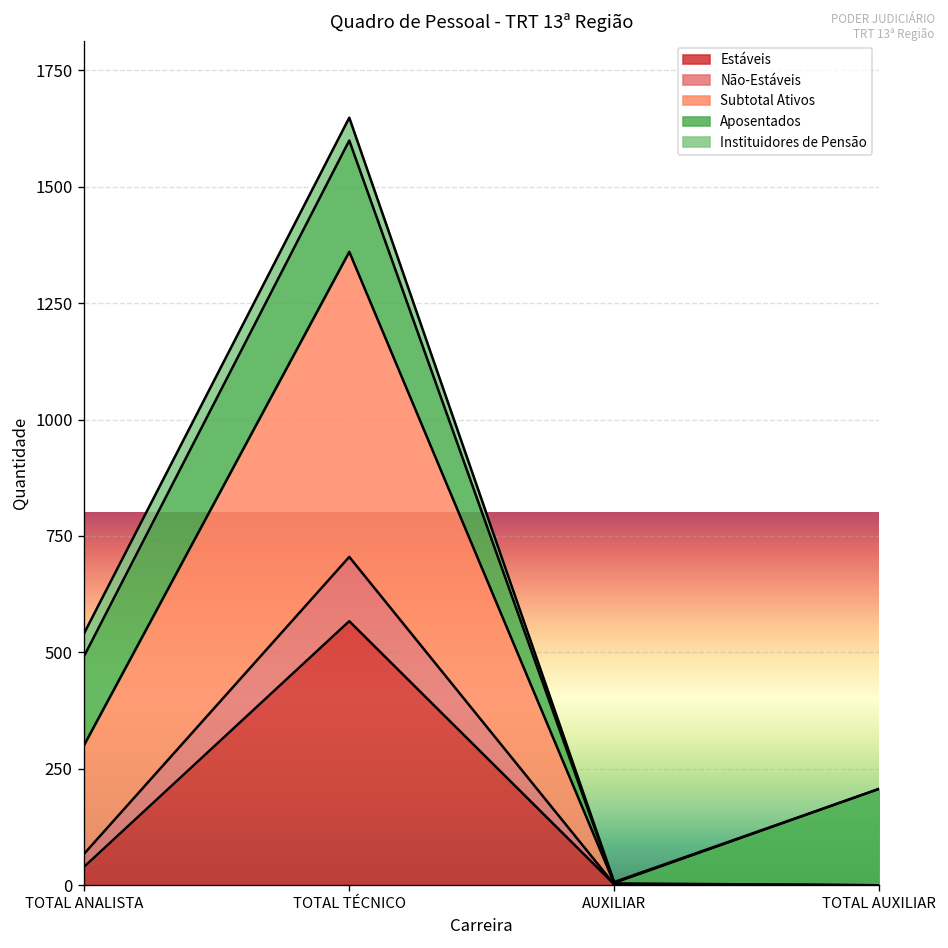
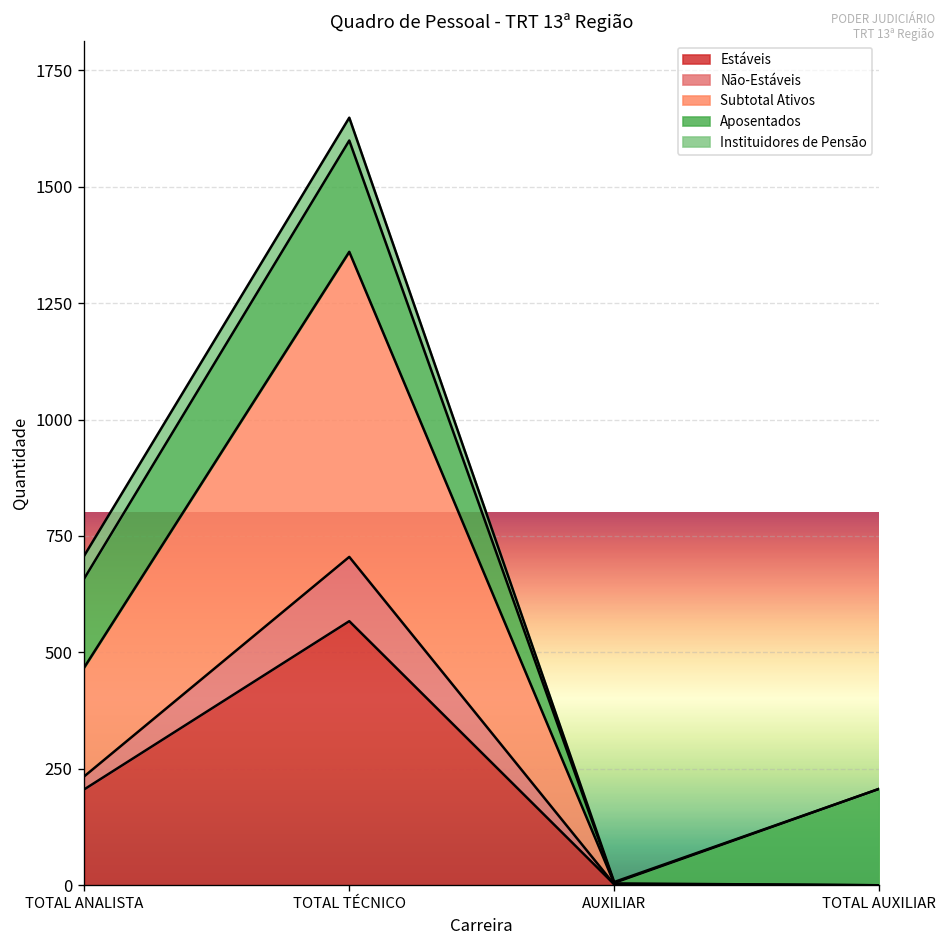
Estáveis, TOTAL ANALISTA: 40 -> 210
